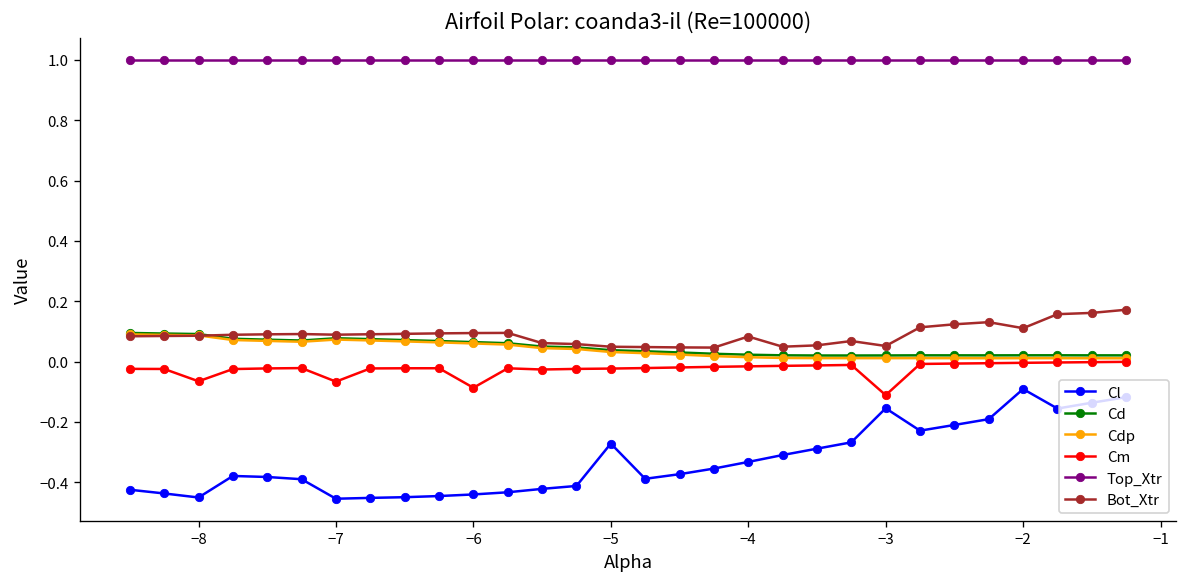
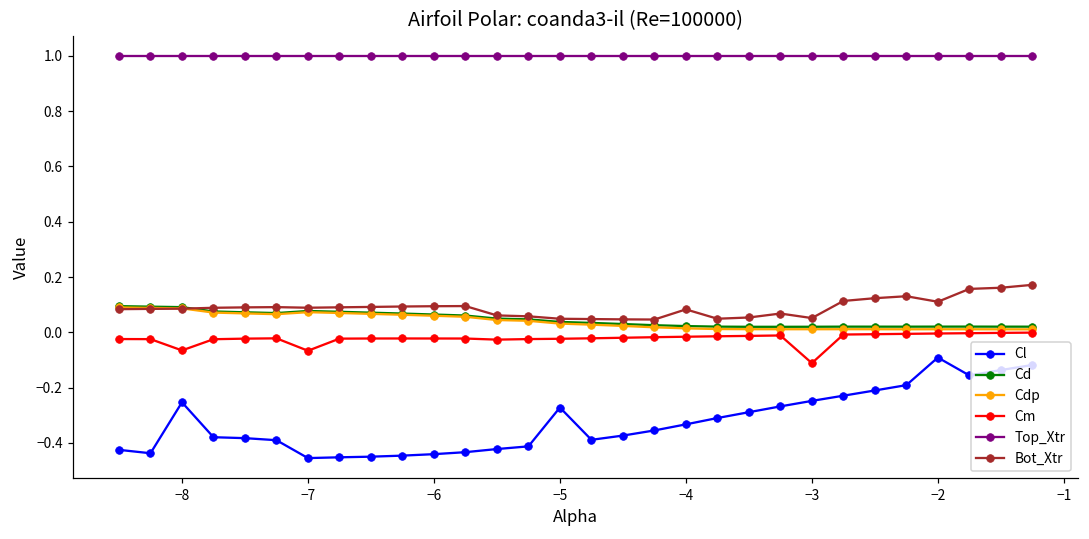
Cl, −8: -0.45 -> -0.25
Cm, −6: -0.09 -> -0.02
Cl, −3: -0.16 -> -0.25
